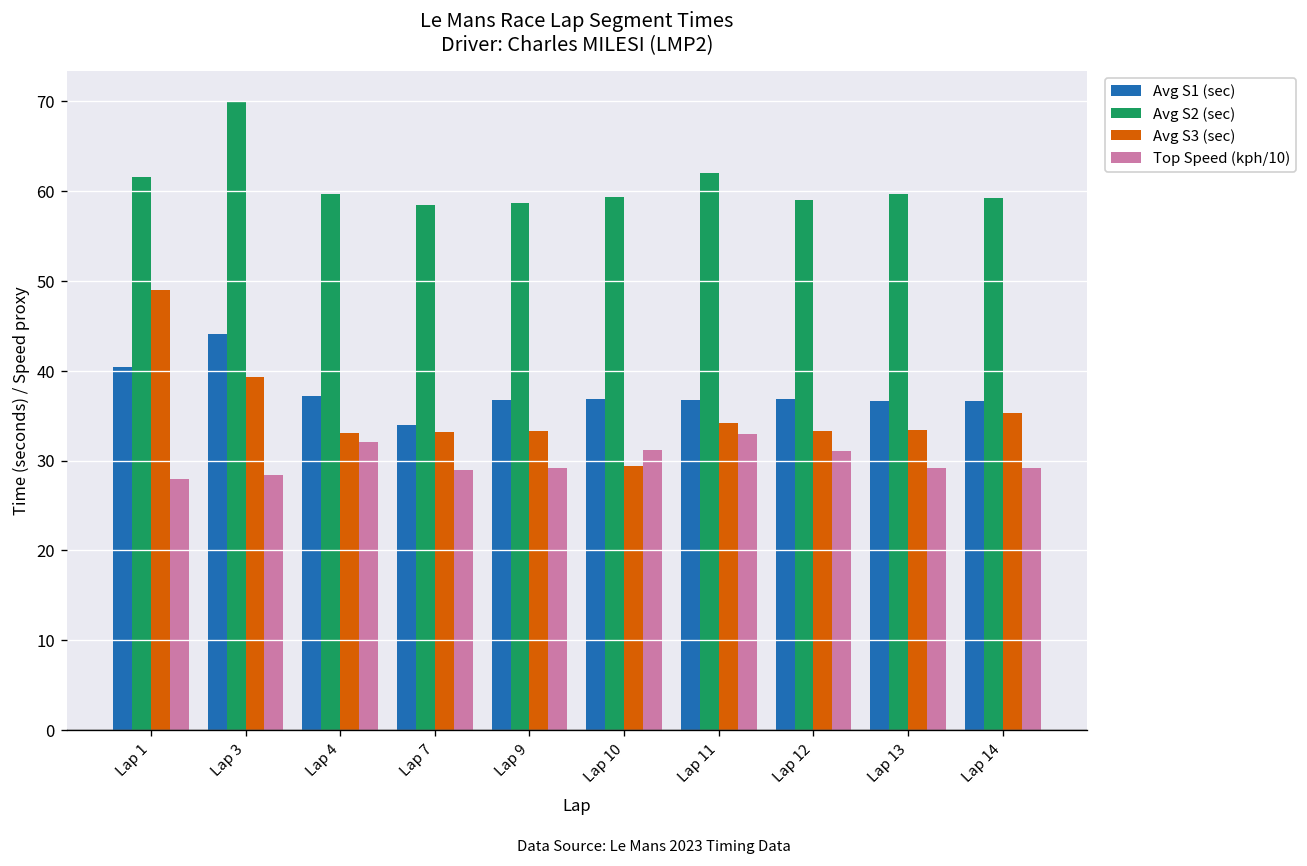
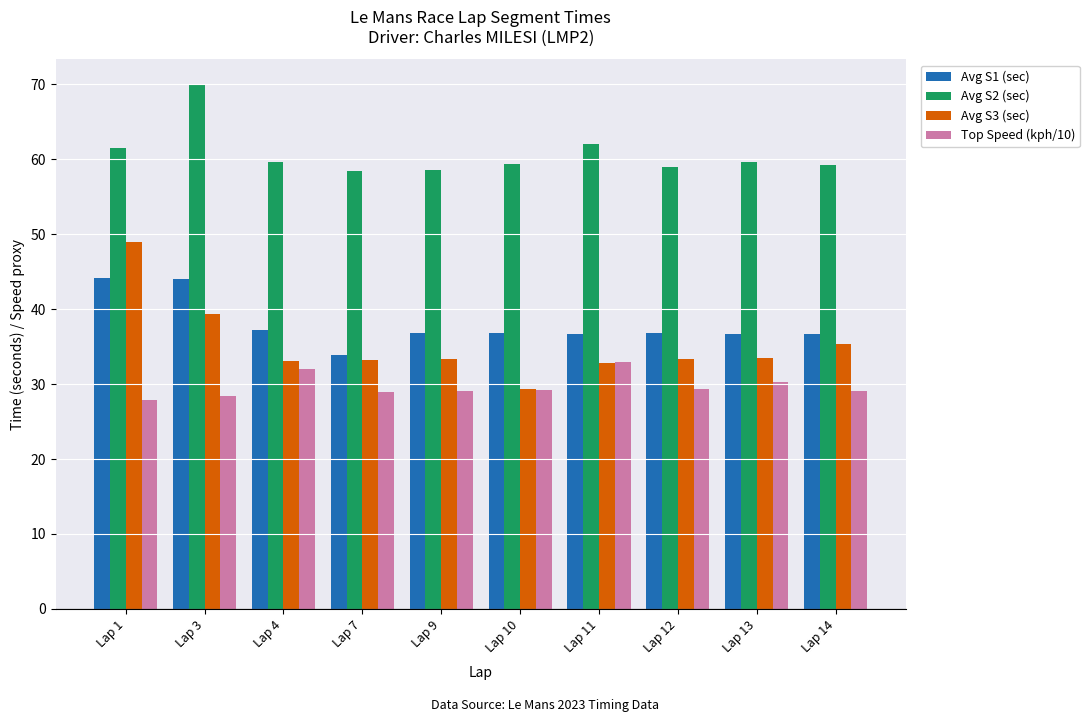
Avg S1 (sec), Lap 1: 40 -> 44
Top Speed (kph/10), Lap 10: 31 -> 29
Avg S3 (sec), Lap 11: 34 -> 33
Top Speed (kph/10), Lap 12: 31 -> 29
Top Speed (kph/10), Lap 13: 29 -> 30
